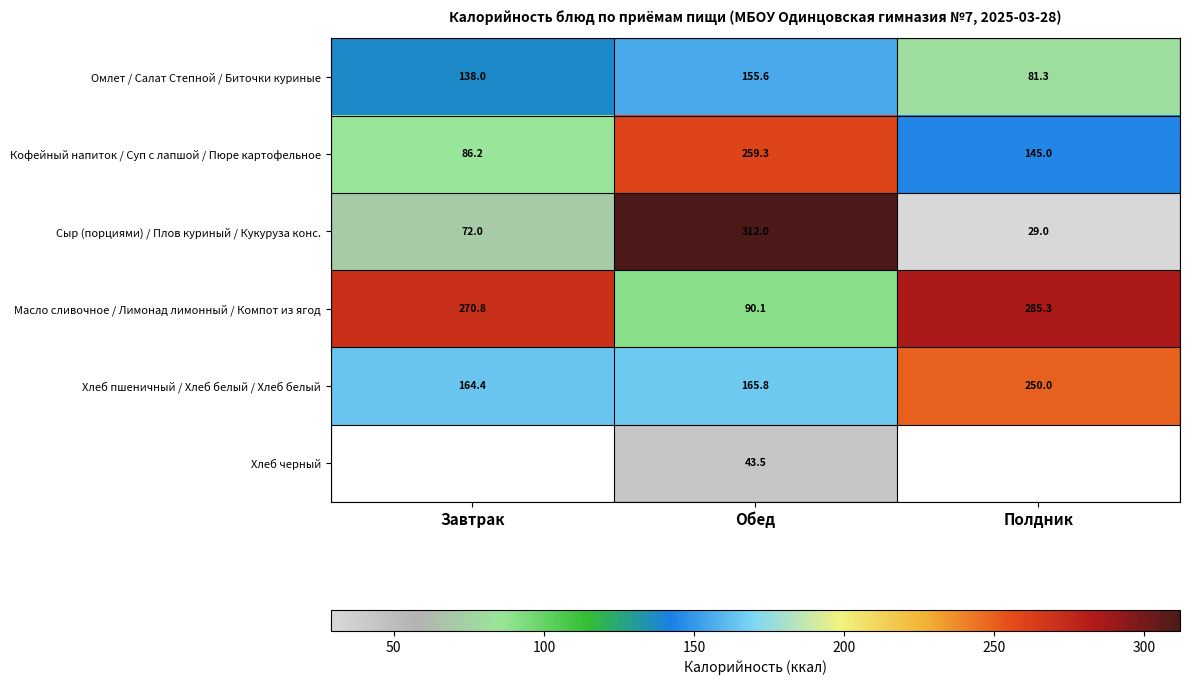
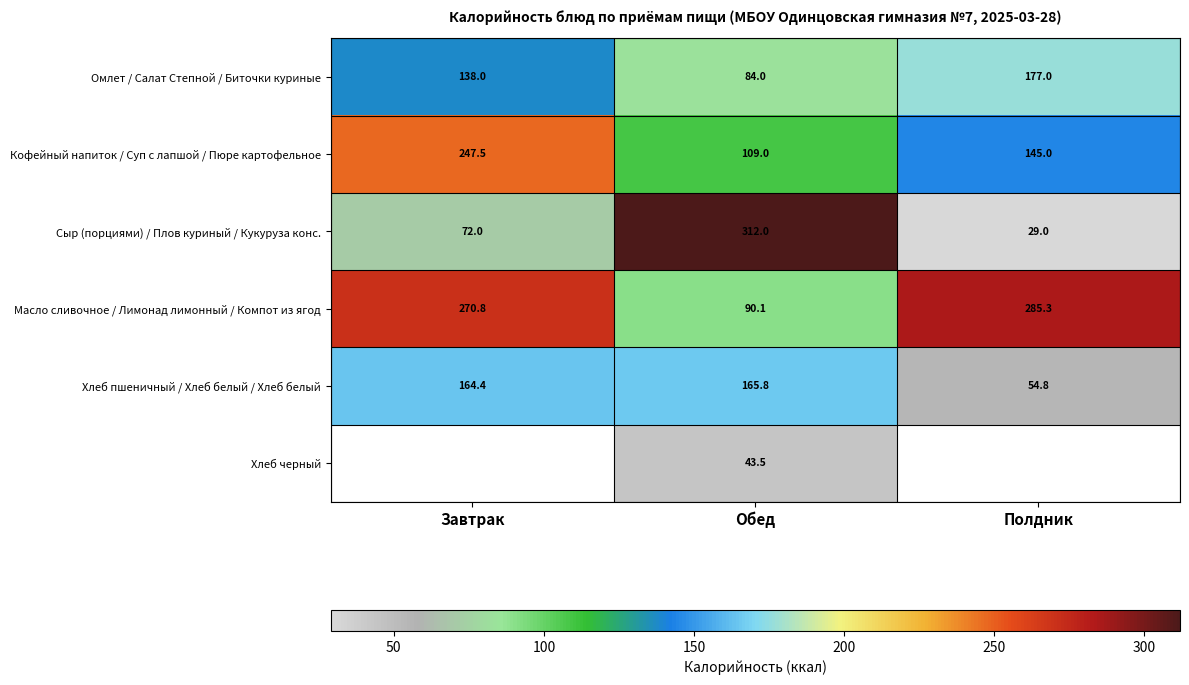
Омлет / Салат Степной / Биточки куриные, Обед: 155.6 -> 84.0
Омлет / Салат Степной / Биточки куриные, Полдник: 81.3 -> 177.0
Кофейный напиток / Суп с лапшой / Пюре картофельное, Завтрак: 86.2 -> 247.5
Кофейный напиток / Суп с лапшой / Пюре картофельное, Обед: 259.3 -> 109.0
Хлеб пшеничный / Хлеб белый / Хлеб белый, Полдник: 250.0 -> 54.8
